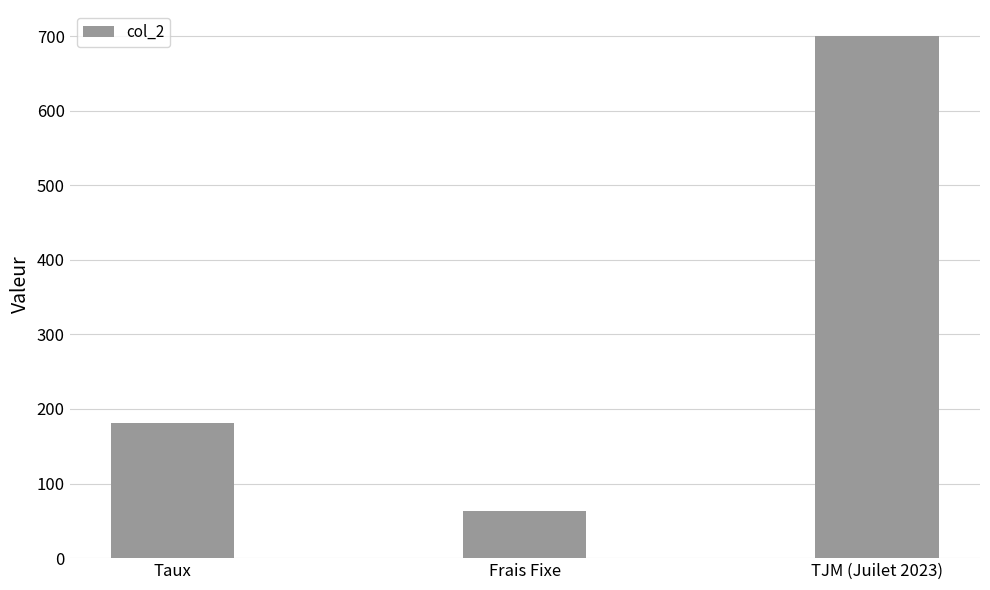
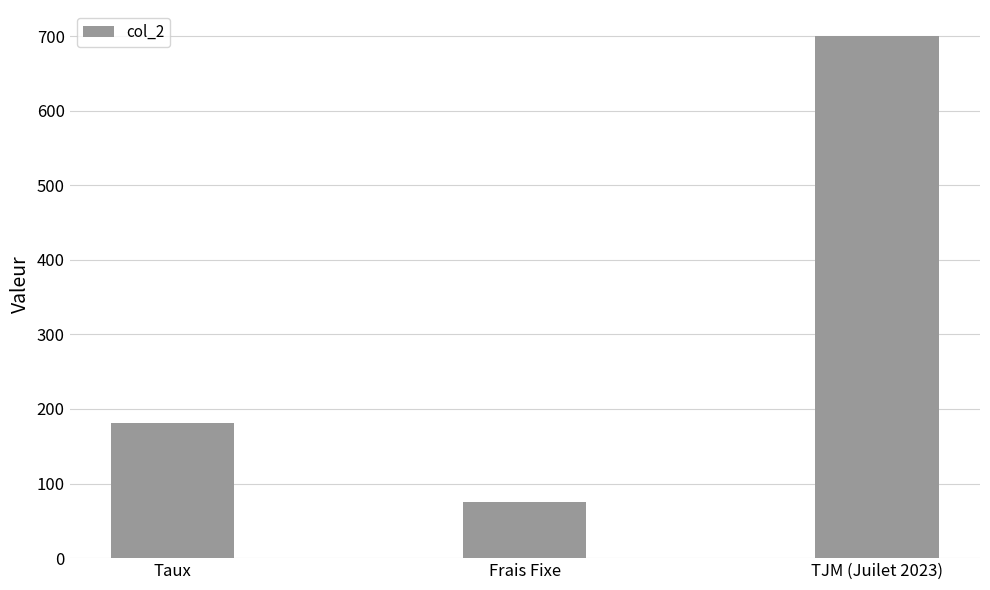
Frais Fixe: 60 -> 80
